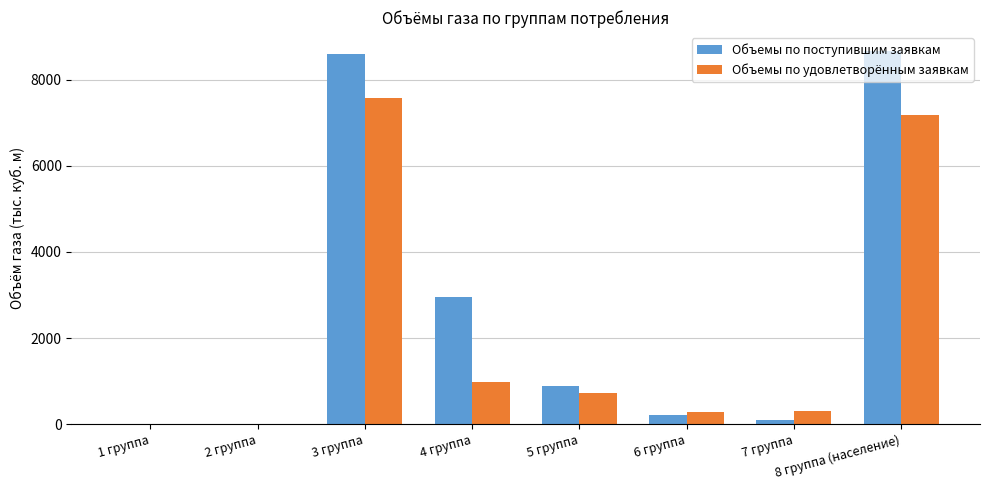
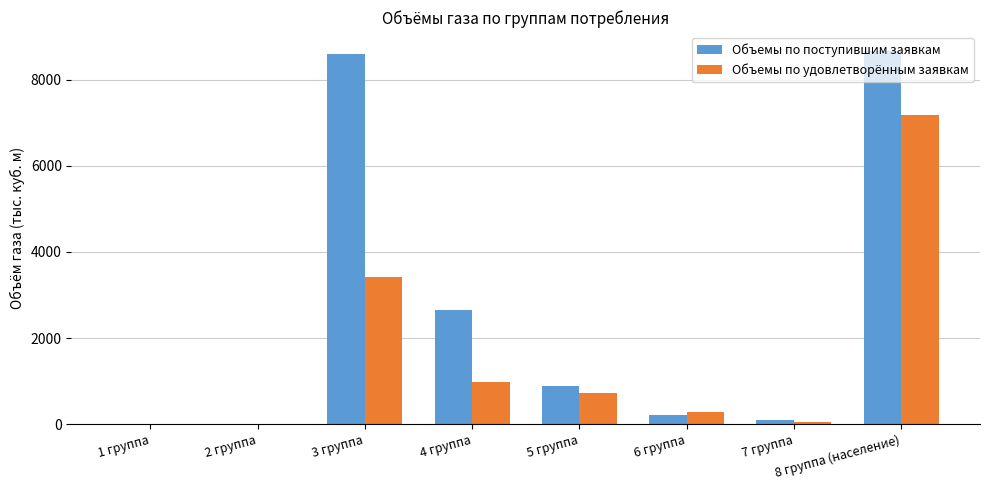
Объемы по удовлетворённым заявкам, 3 группа: 7600 -> 3400
Объемы по поступившим заявкам, 4 группа: 3000 -> 2700
Объемы по удовлетворённым заявкам, 7 группа: 300 -> 0
